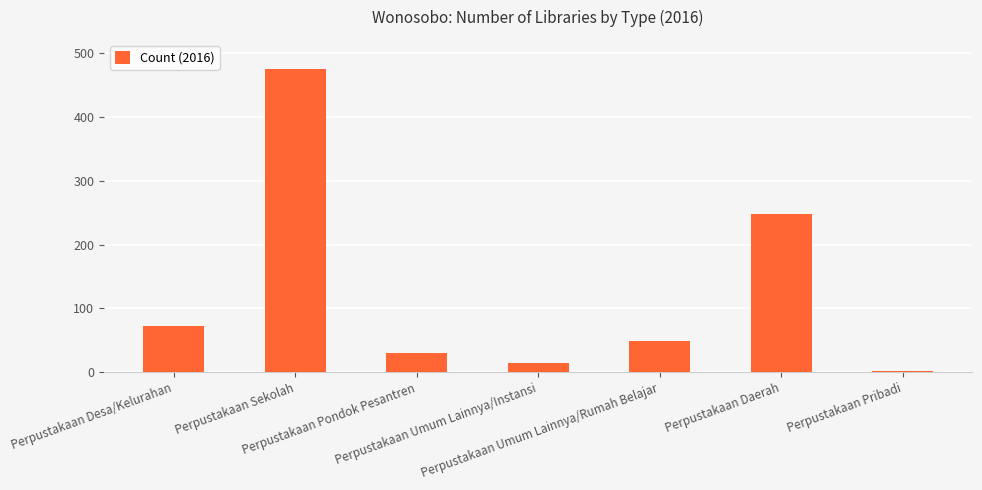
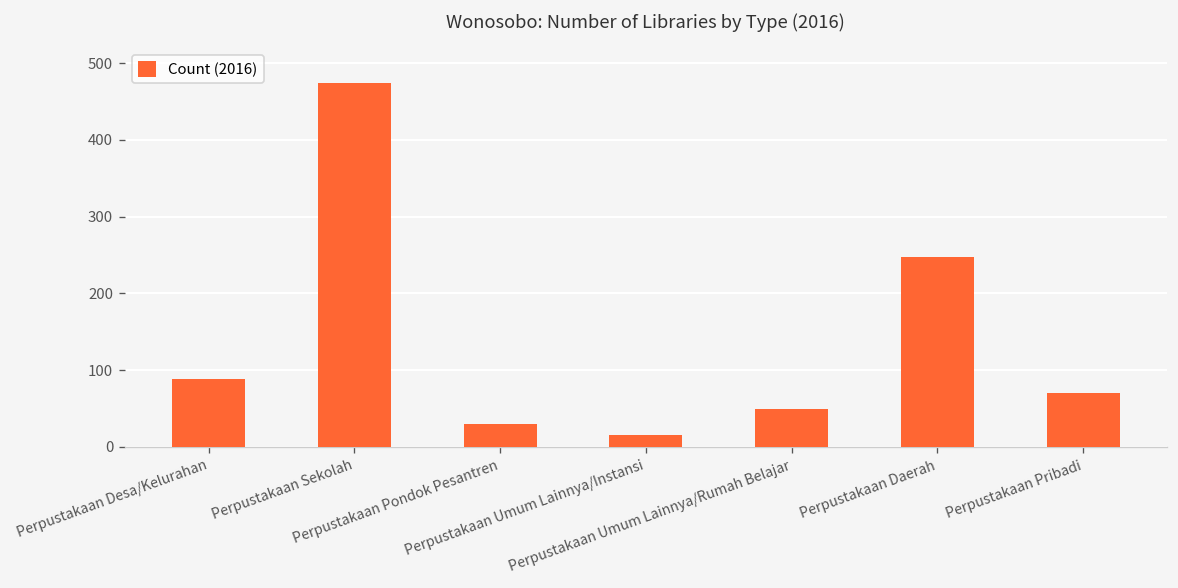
Perpustakaan Desa/Kelurahan: 70 -> 90
Perpustakaan Pribadi: 0 -> 70
